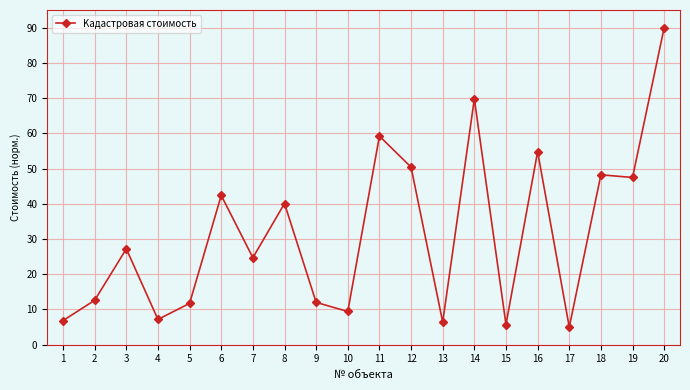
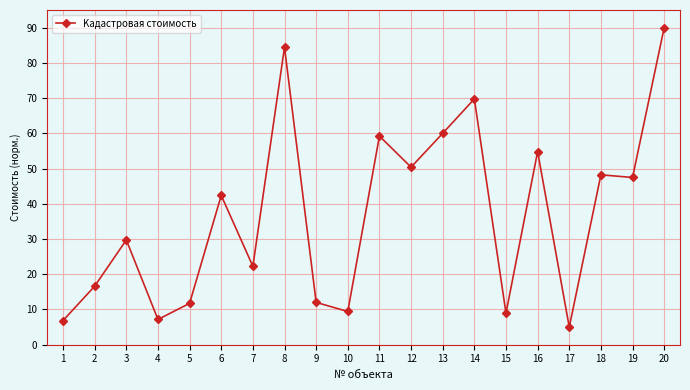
2: 13 -> 17
3: 27 -> 30
7: 25 -> 22
8: 40 -> 84
13: 6 -> 60
15: 6 -> 9
